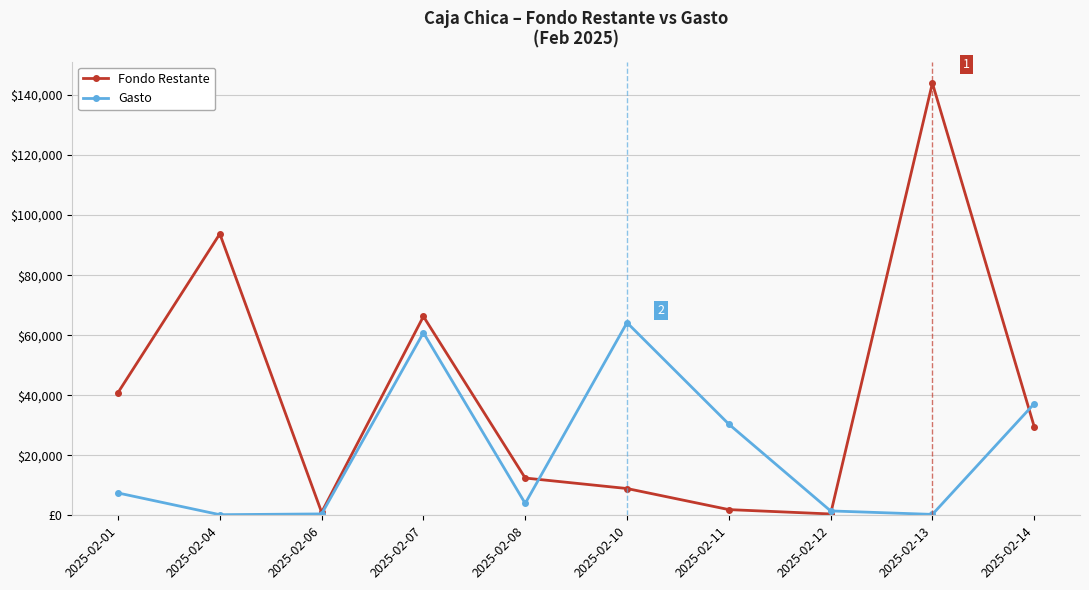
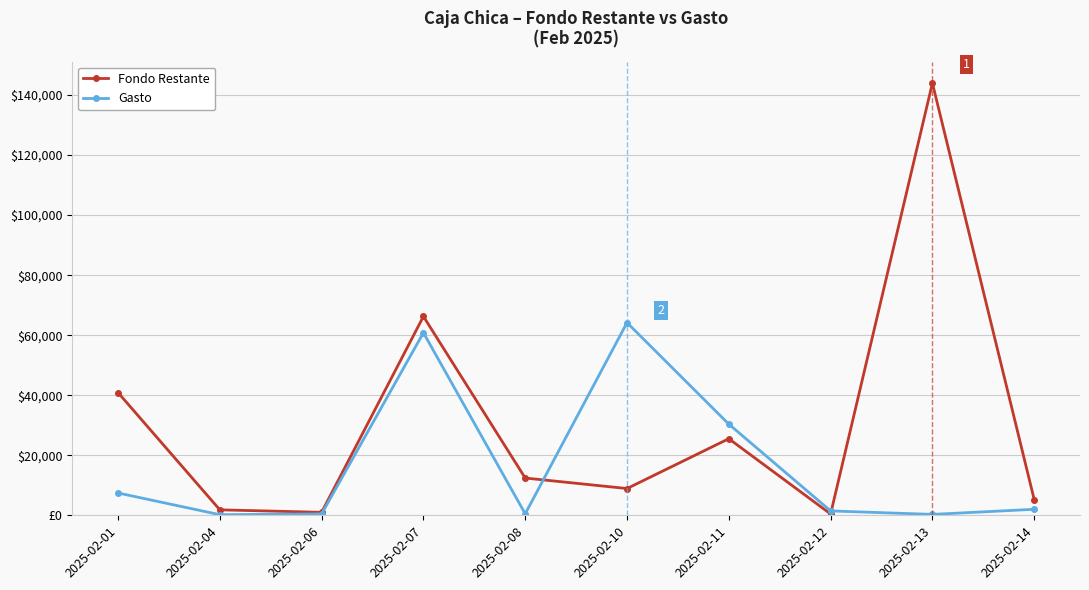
Fondo Restante, 2025-02-04: $94,000 -> $2,000
Gasto, 2025-02-08: $4,000 -> $1,000
Fondo Restante, 2025-02-11: $2,000 -> $26,000
Fondo Restante, 2025-02-14: $30,000 -> $5,000
Gasto, 2025-02-14: $37,000 -> $2,000
